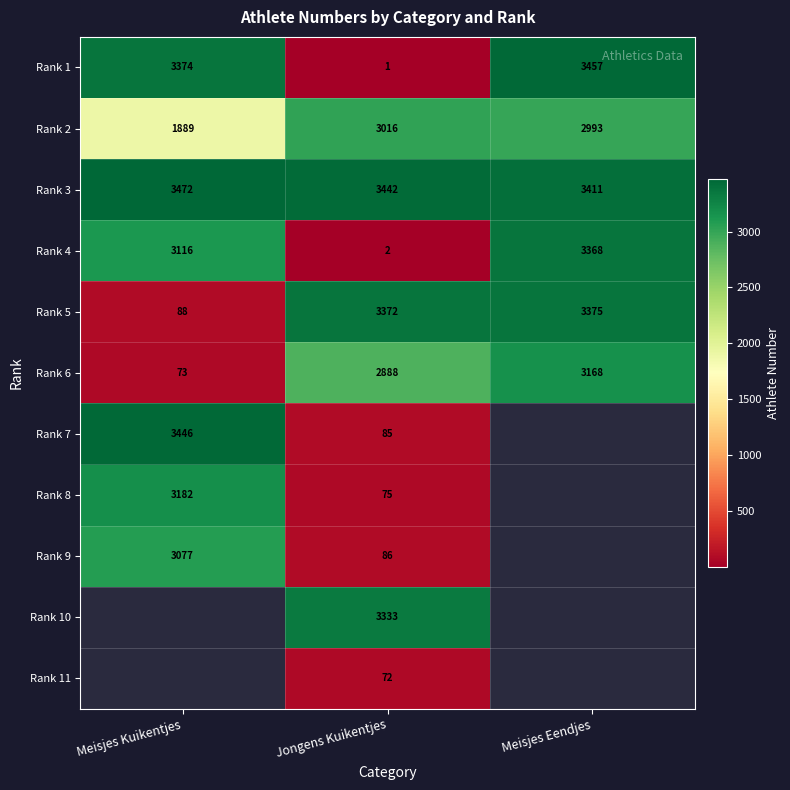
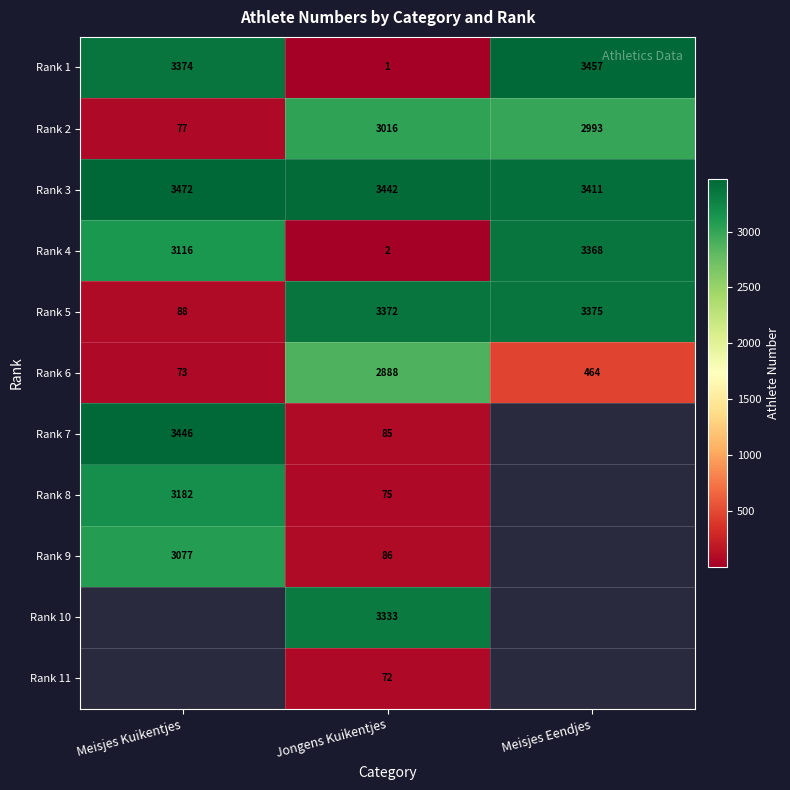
Rank 2, Meisjes Kuikentjes: 1889 -> 77
Rank 6, Meisjes Eendjes: 3168 -> 464
